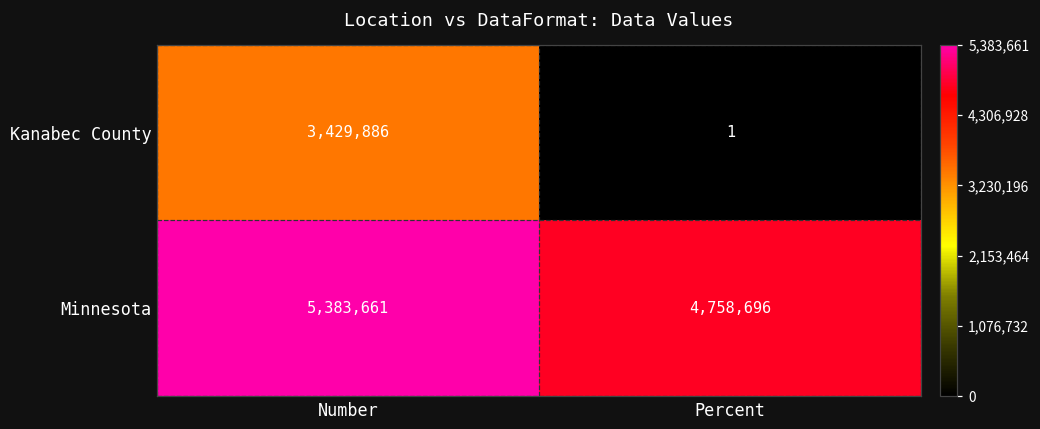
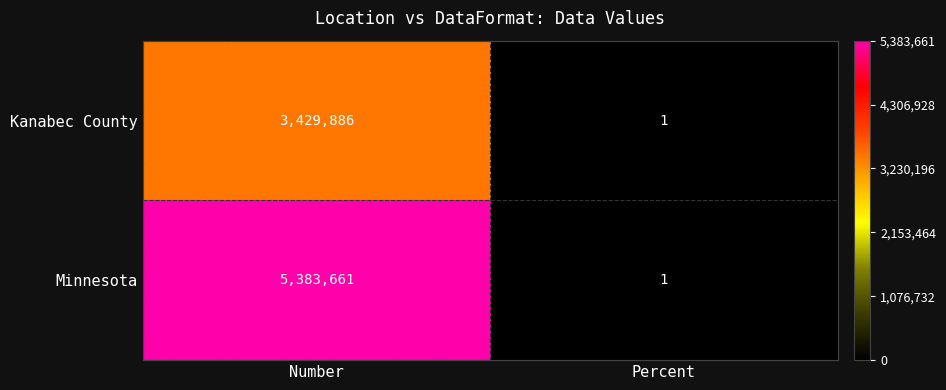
Minnesota, Percent: 4,758,696 -> 1
